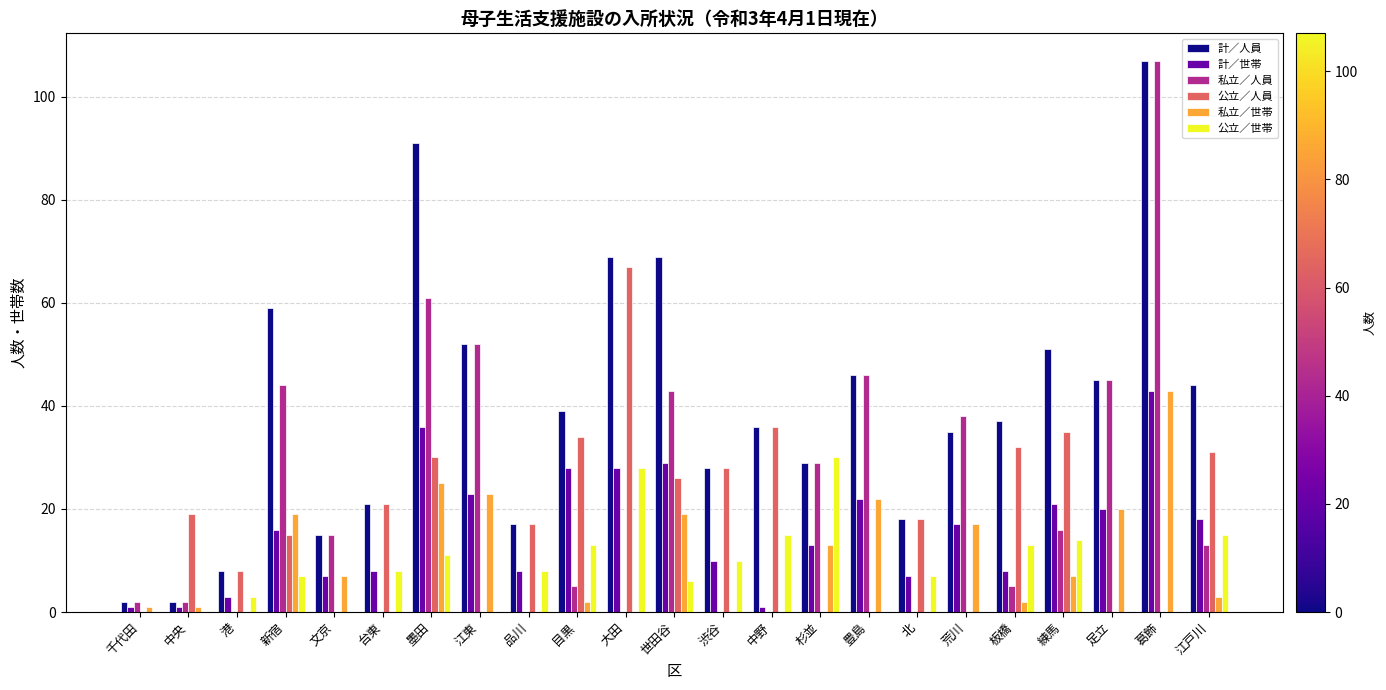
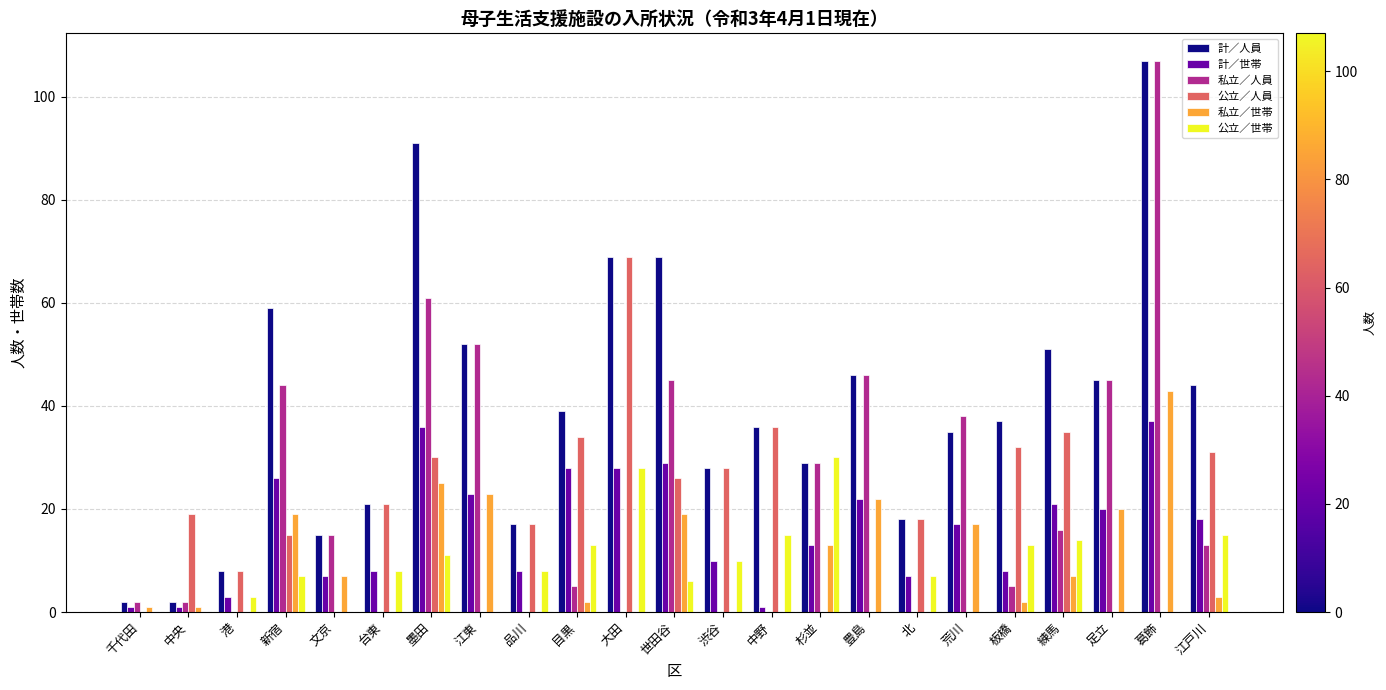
計／世帯, 新宿: 16 -> 26
公立／人員, 大田: 67 -> 69
私立／人員, 世田谷: 43 -> 45
計／世帯, 葛飾: 43 -> 37
